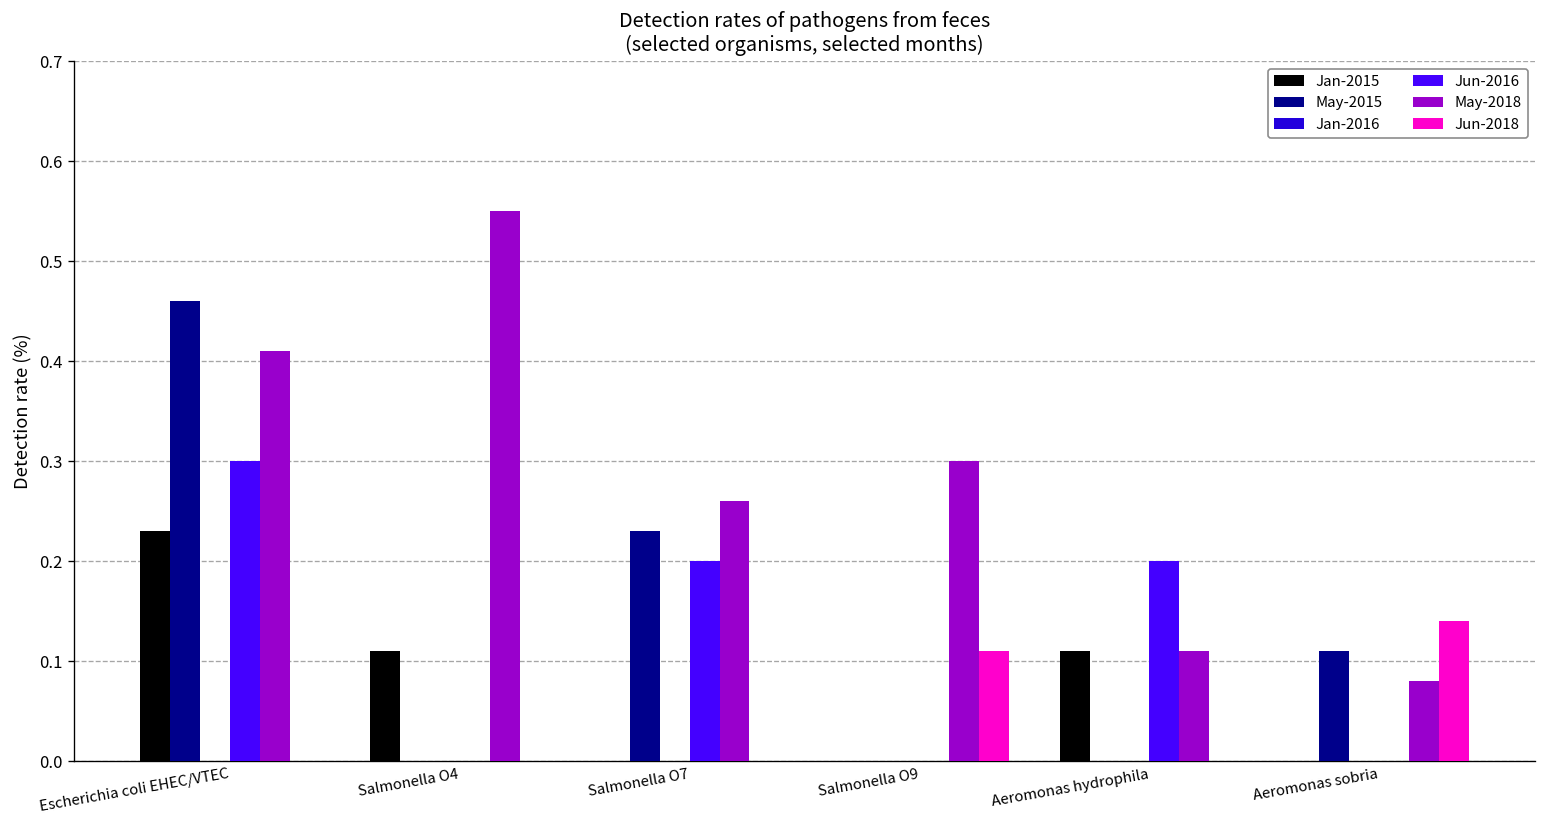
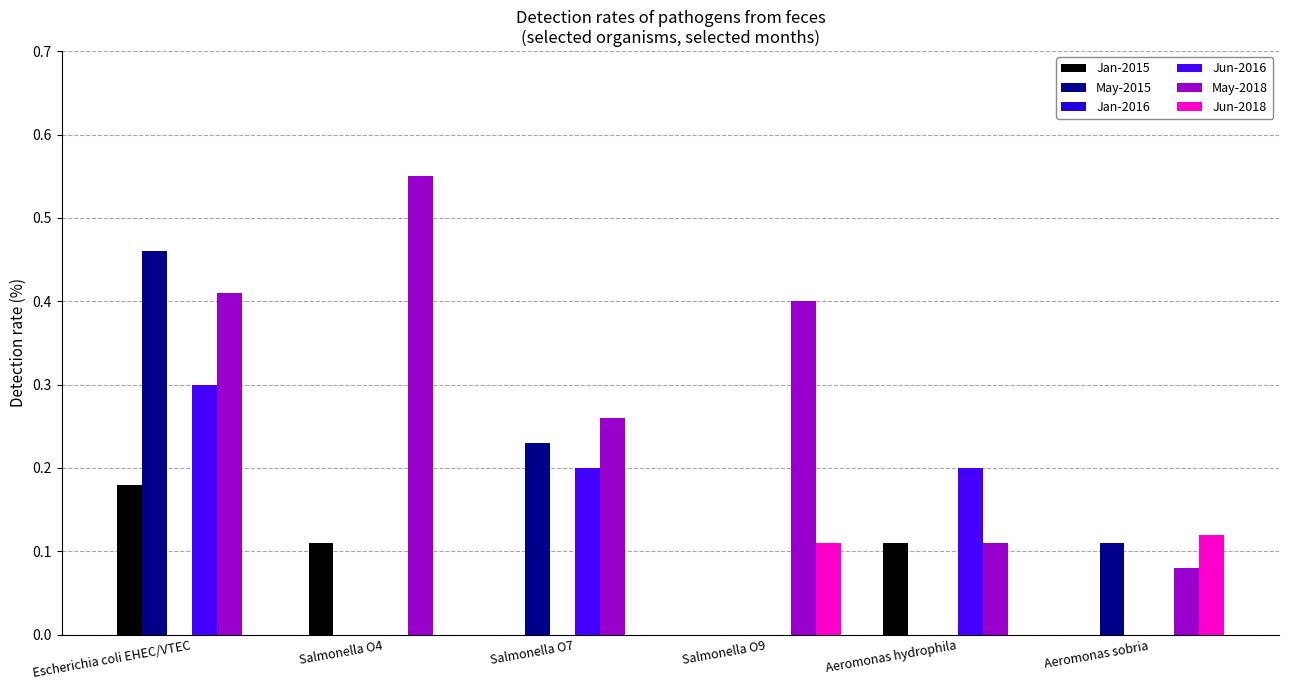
Jan-2015, Escherichia coli EHEC/VTEC: 0.23 -> 0.18
May-2018, Salmonella O9: 0.3 -> 0.4
Jun-2018, Aeromonas sobria: 0.14 -> 0.12
